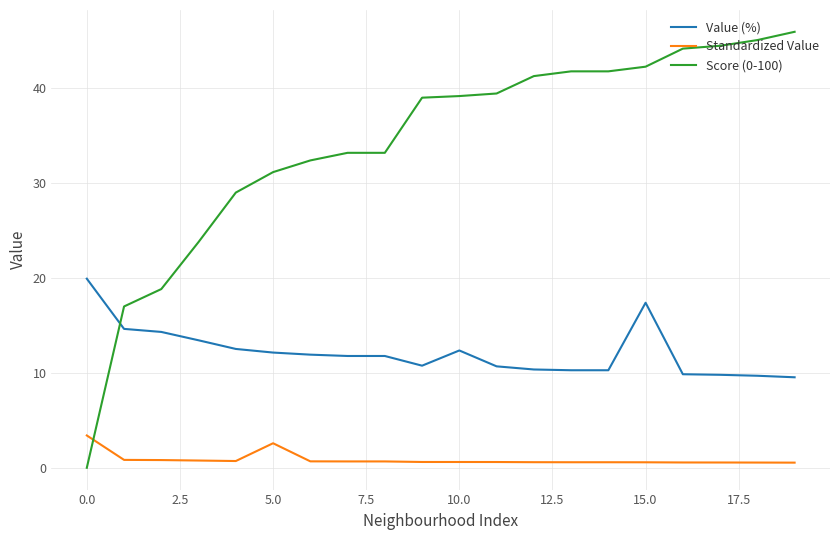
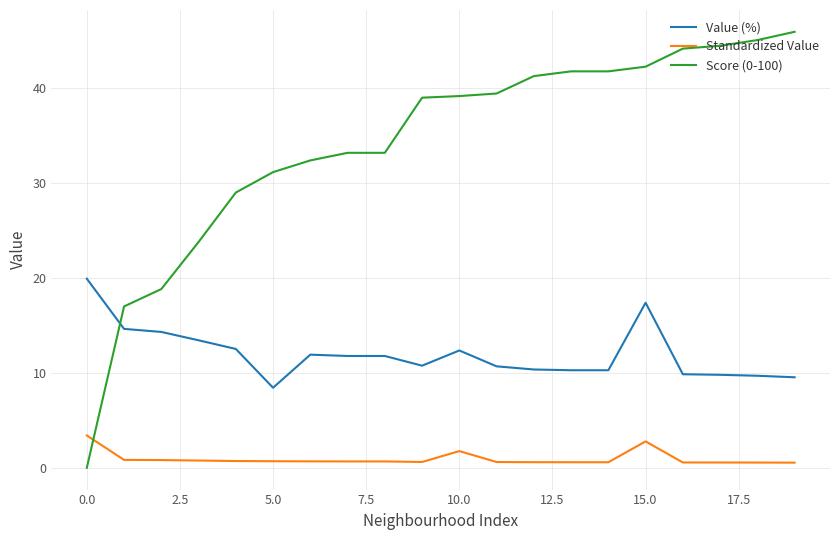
Value (%), 5.0: 12 -> 8
Standardized Value, 5.0: 3 -> 1
Standardized Value, 10.0: 1 -> 2
Standardized Value, 15.0: 1 -> 3
